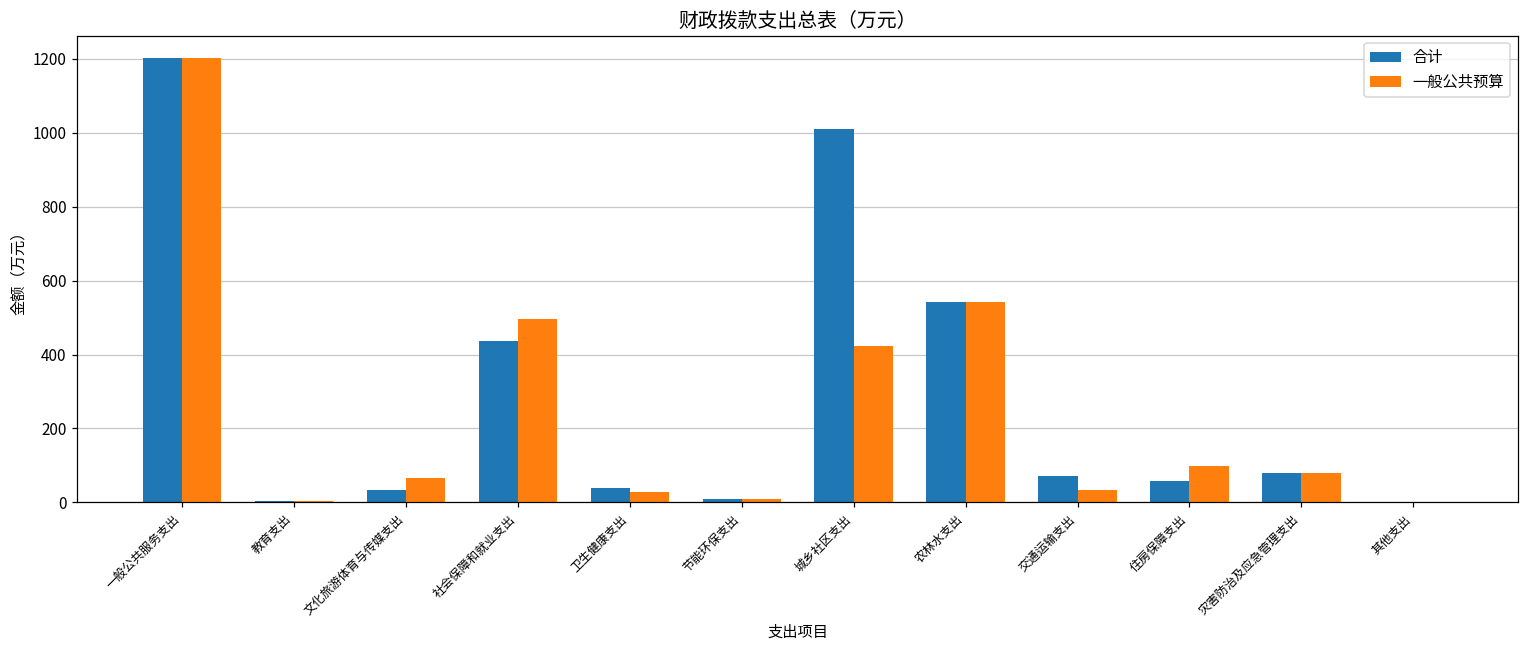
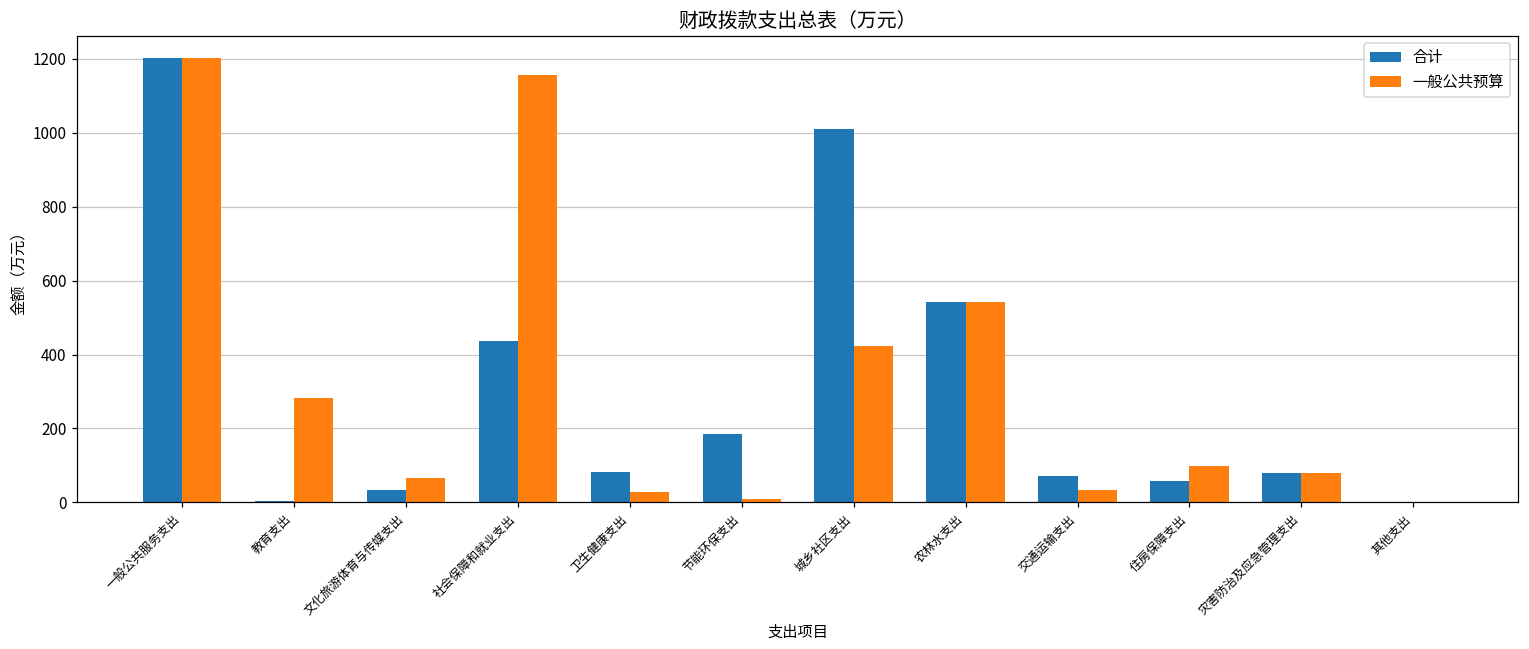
一般公共预算, 教育支出: 0 -> 280
一般公共预算, 社会保障和就业支出: 500 -> 1160
合计, 卫生健康支出: 40 -> 80
合计, 节能环保支出: 10 -> 180
